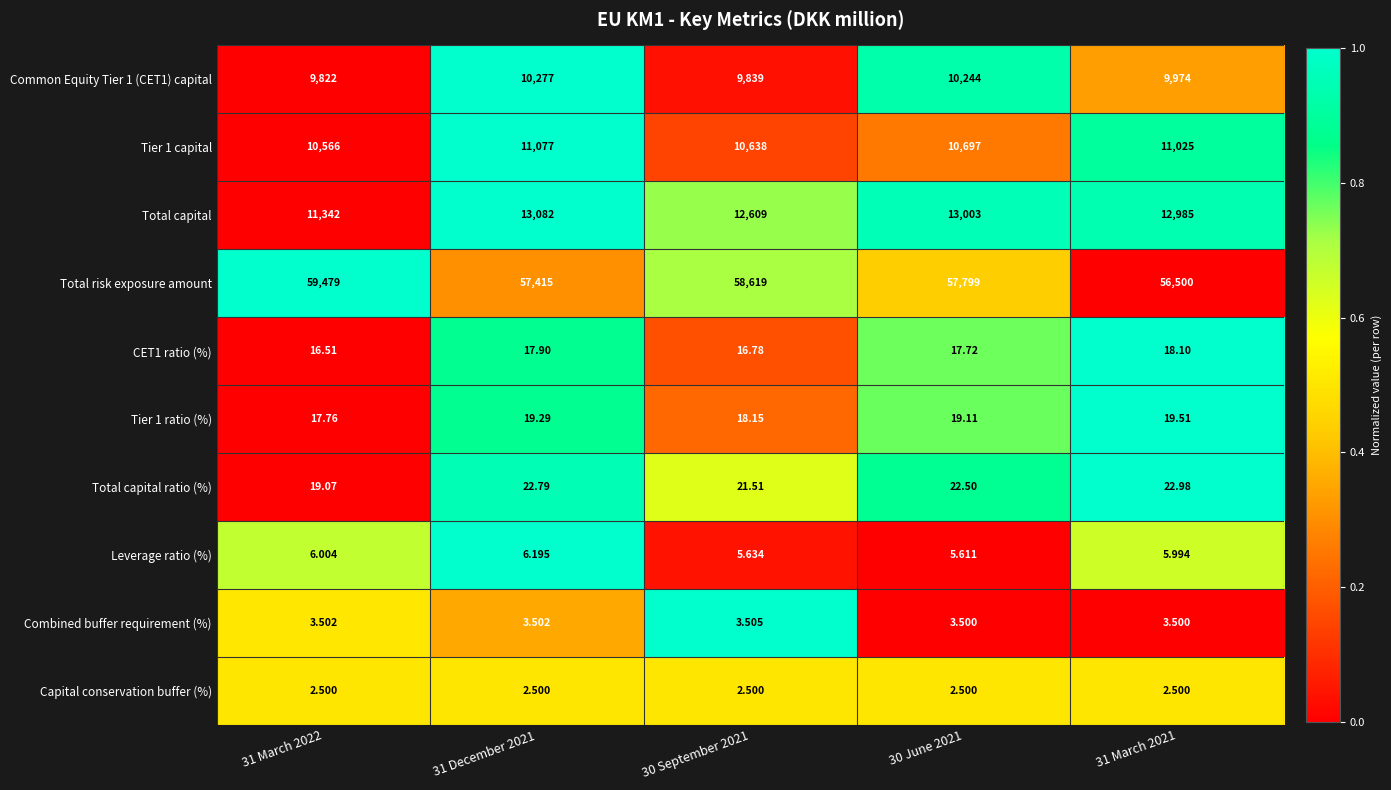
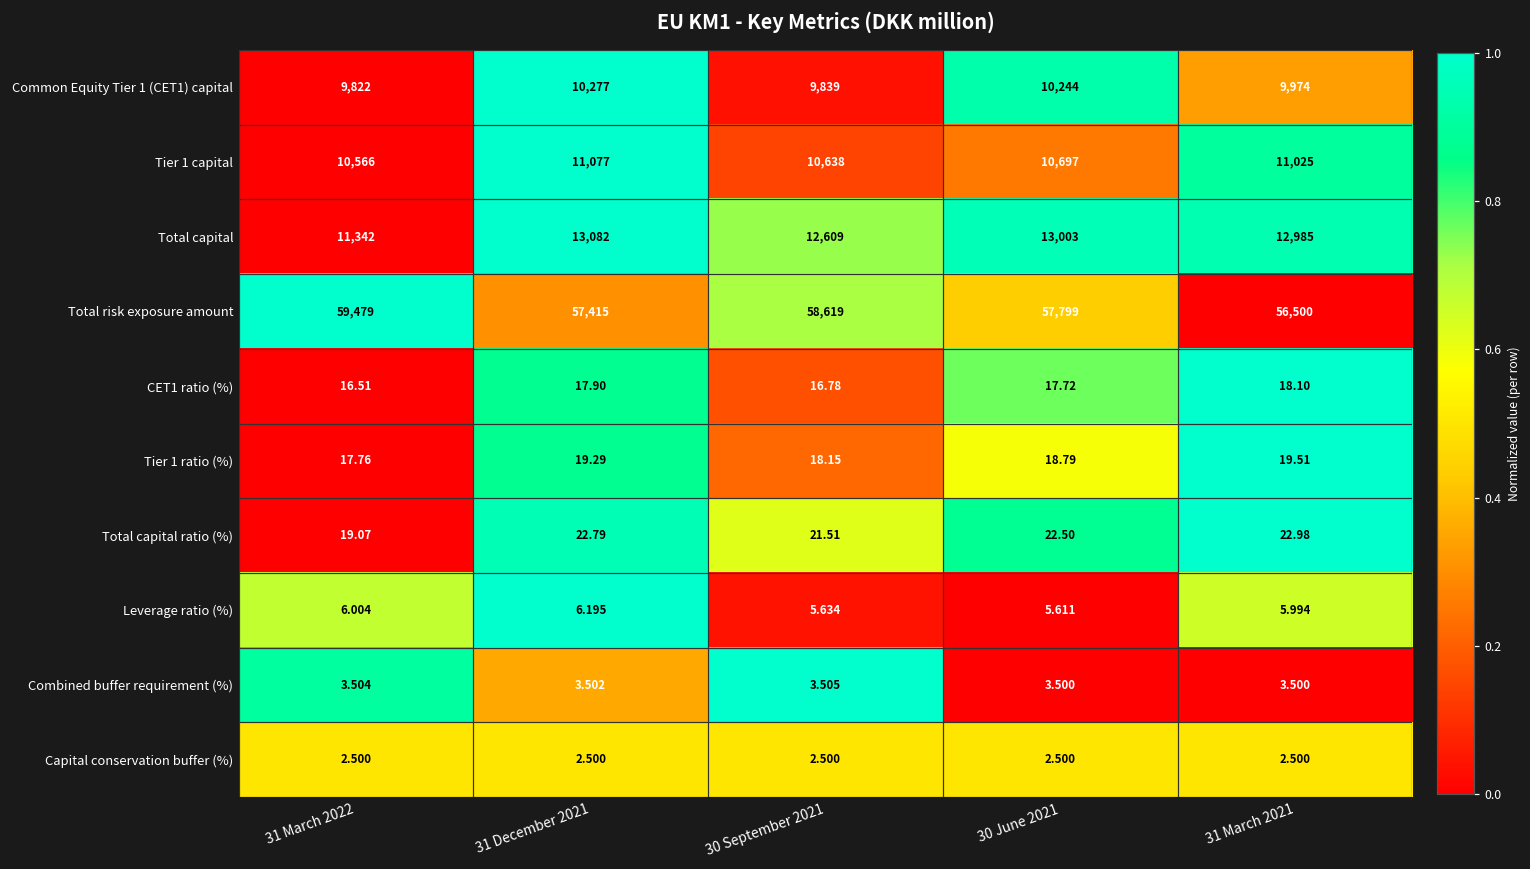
Tier 1 ratio (%), 30 June 2021: 19.11 -> 18.79
Combined buffer requirement (%), 31 March 2022: 3.502 -> 3.504
